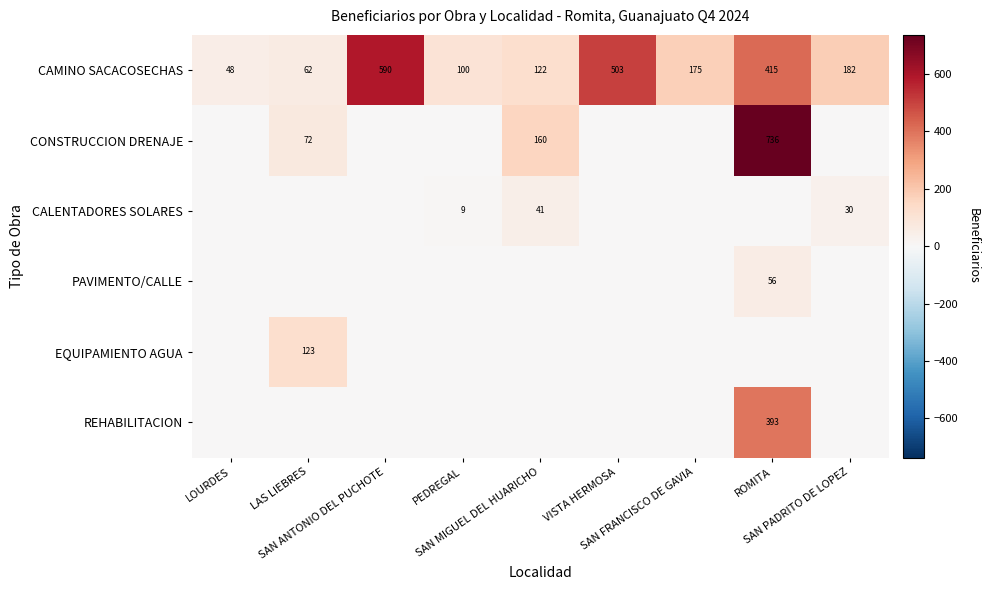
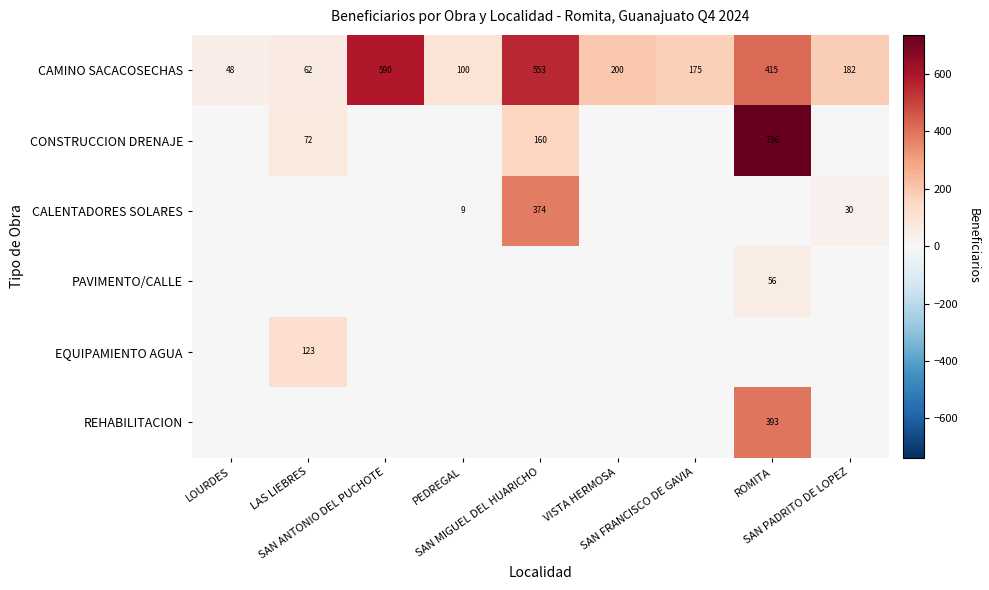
CAMINO SACACOSECHAS, SAN MIGUEL DEL HUARICHO: 122 -> 553
CAMINO SACACOSECHAS, VISTA HERMOSA: 503 -> 200
CALENTADORES SOLARES, SAN MIGUEL DEL HUARICHO: 41 -> 374
